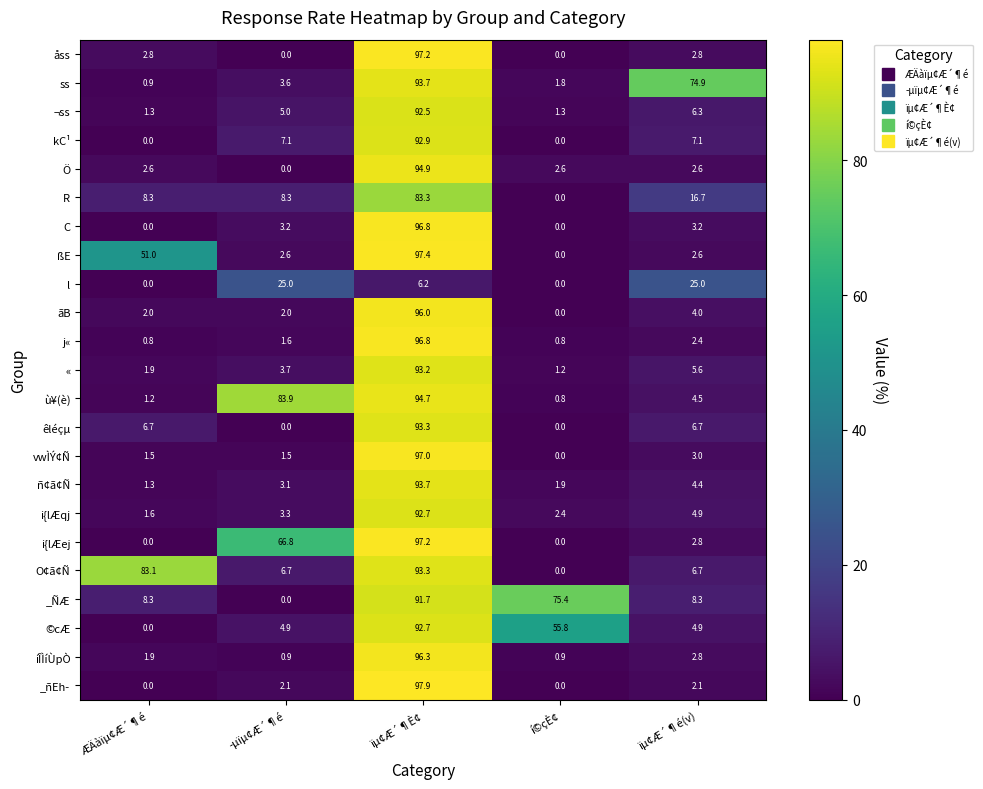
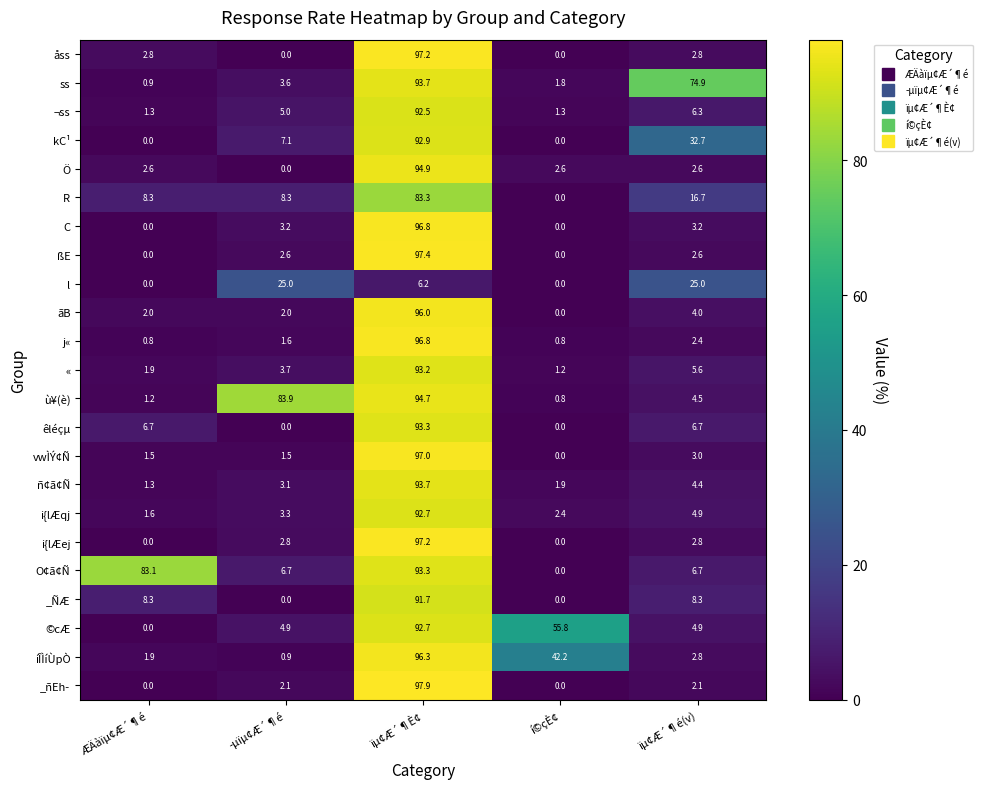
kC¹, ïµ¢Æ´¶é(v): 7.1 -> 32.7
ßE, ÆÄàïµ¢Æ´¶é: 51.0 -> 0.0
i{lÆej, ­µïµ¢Æ´¶é: 66.8 -> 2.8
_ÑÆ, í©çÈ¢: 75.4 -> 0.0
íÎÌíÙpÒ, í©çÈ¢: 0.9 -> 42.2
